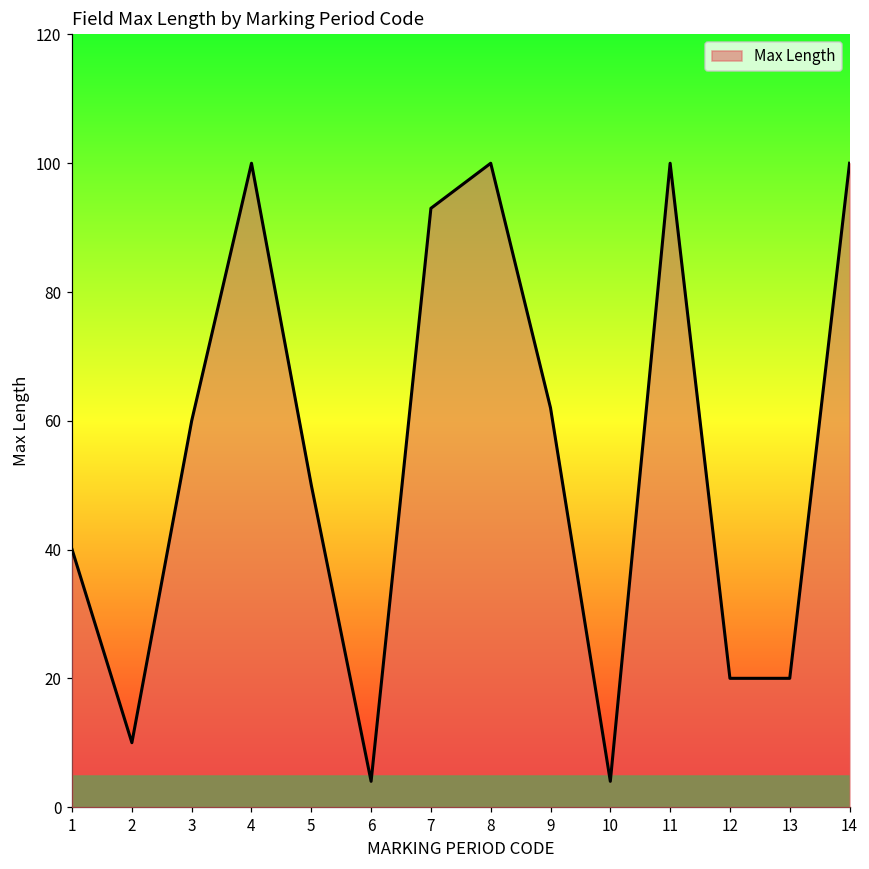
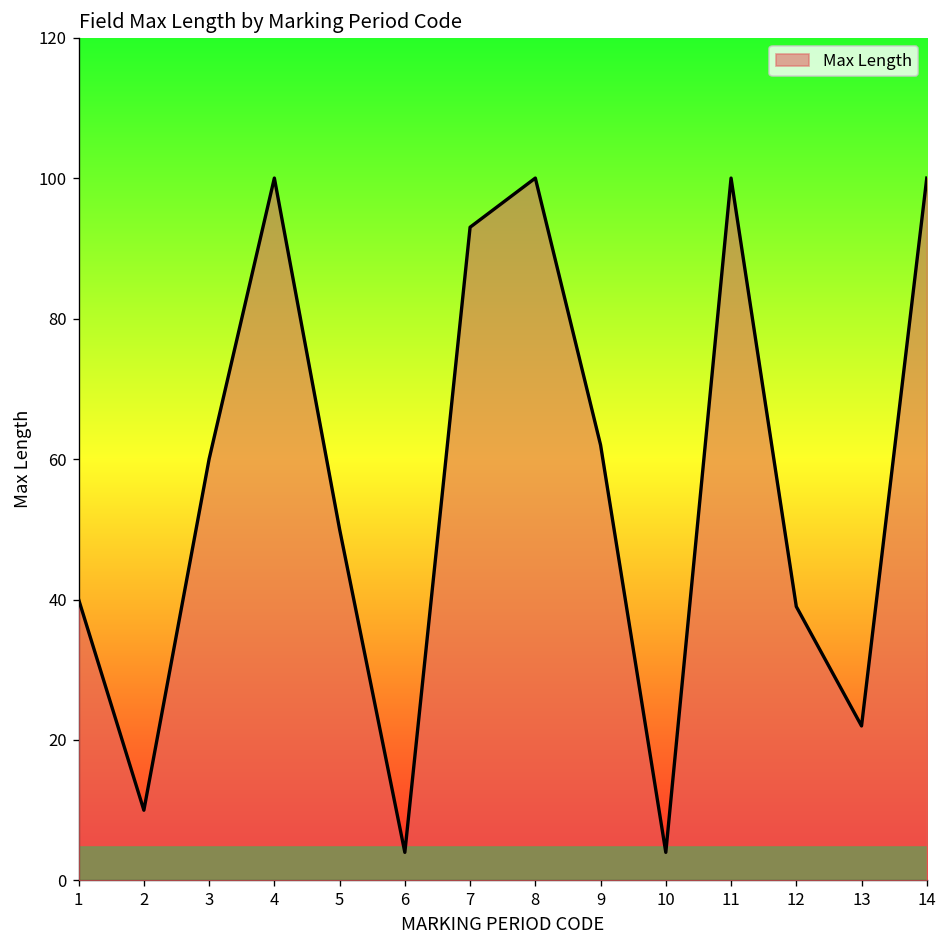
12: 20 -> 39
13: 20 -> 22
